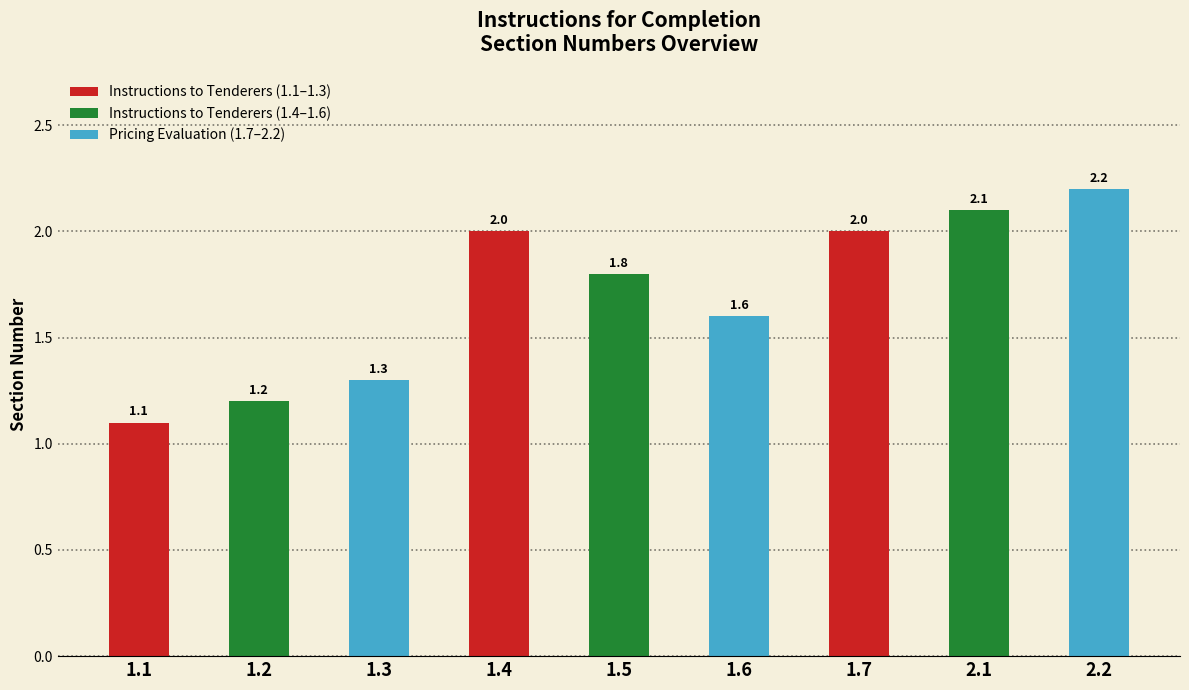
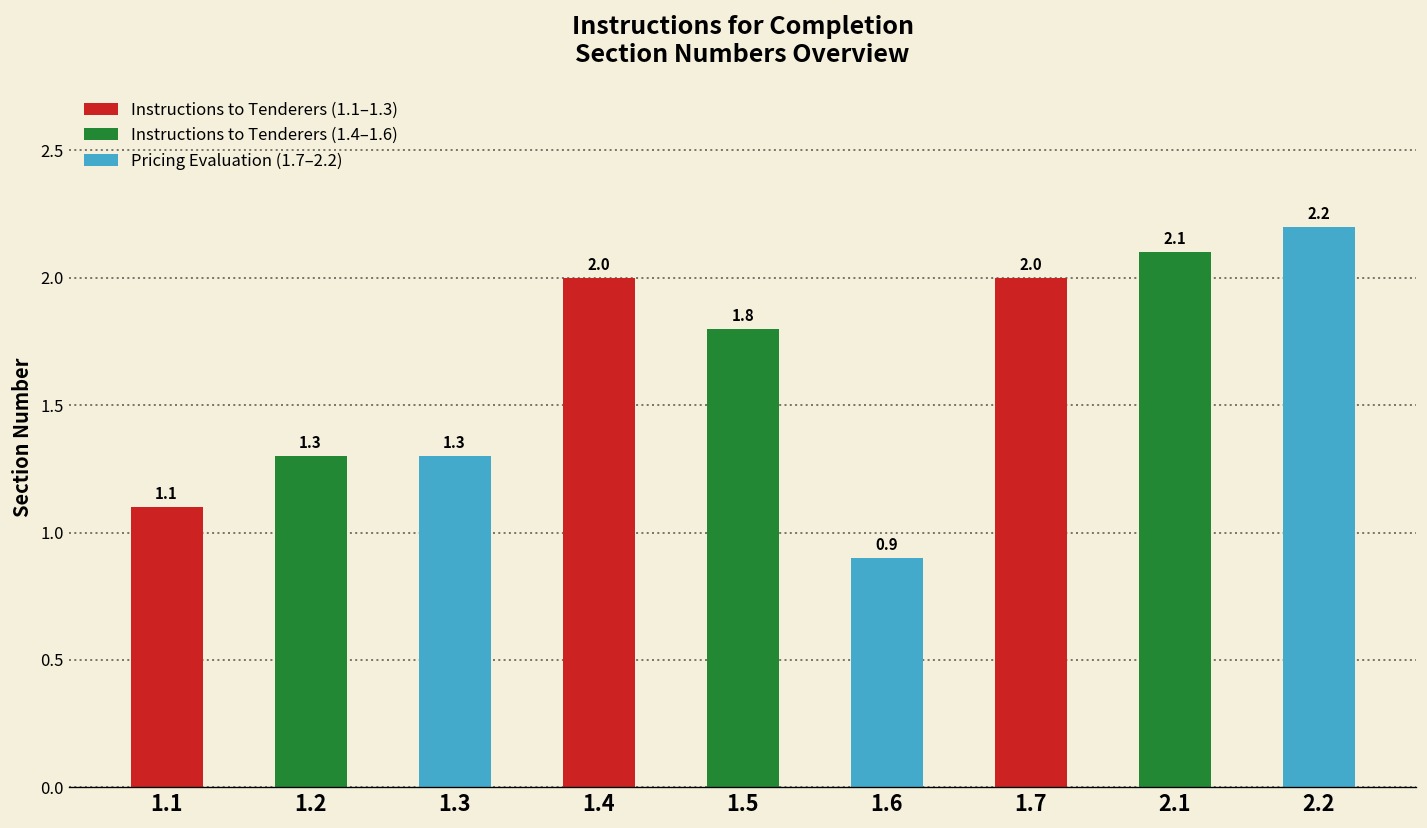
1.2: 1.2 -> 1.3
1.6: 1.6 -> 0.9
